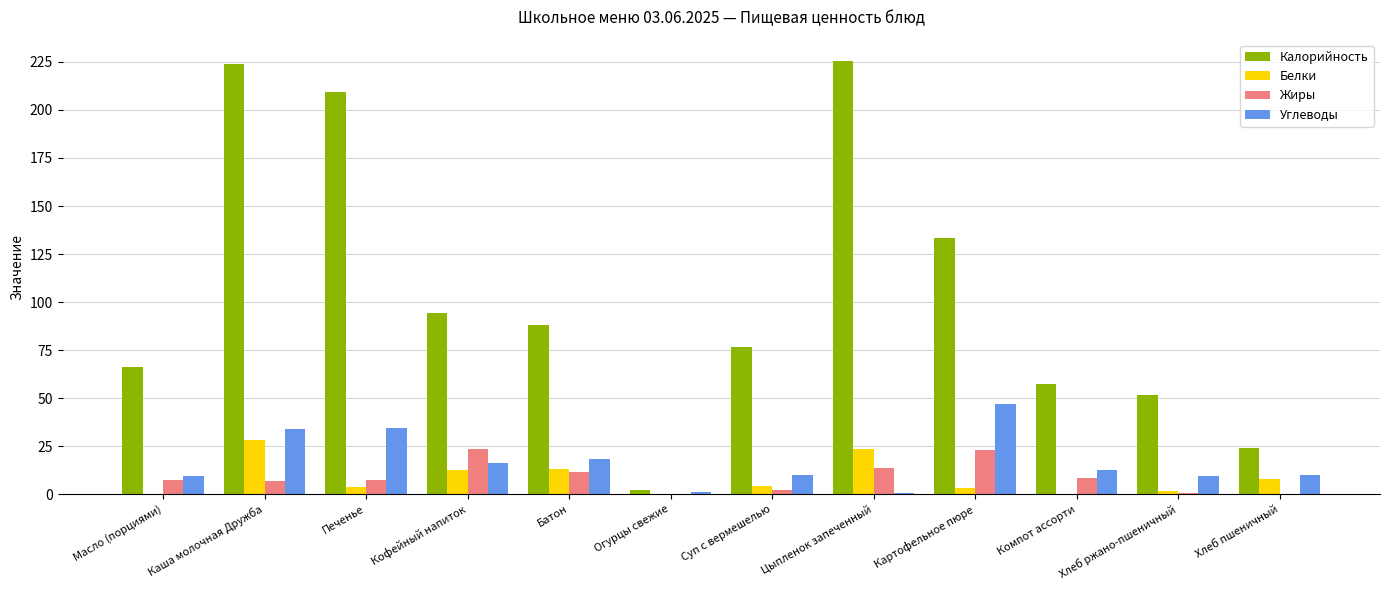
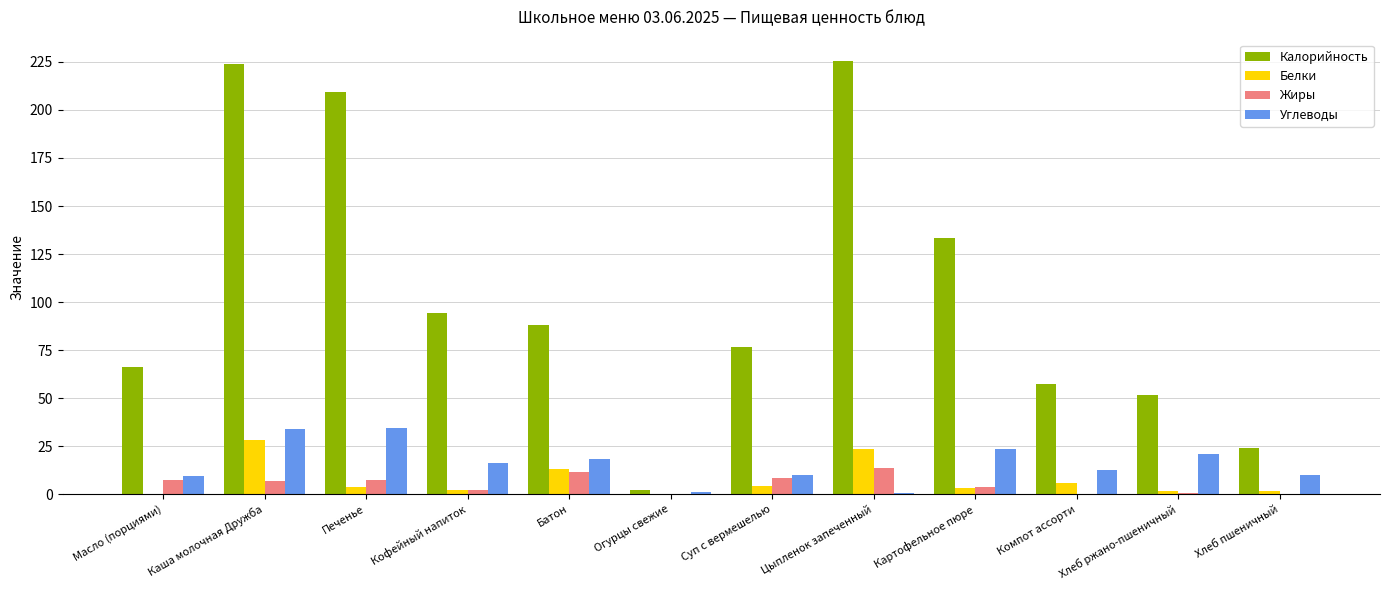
Белки, Кофейный напиток: 13 -> 2
Жиры, Кофейный напиток: 24 -> 2
Жиры, Суп с вермешелью: 2 -> 9
Жиры, Картофельное пюре: 23 -> 4
Углеводы, Картофельное пюре: 47 -> 23
Белки, Компот ассорти: 0 -> 6
Жиры, Компот ассорти: 9 -> 0
Углеводы, Хлеб ржано-пшеничный: 10 -> 21
Белки, Хлеб пшеничный: 8 -> 2
